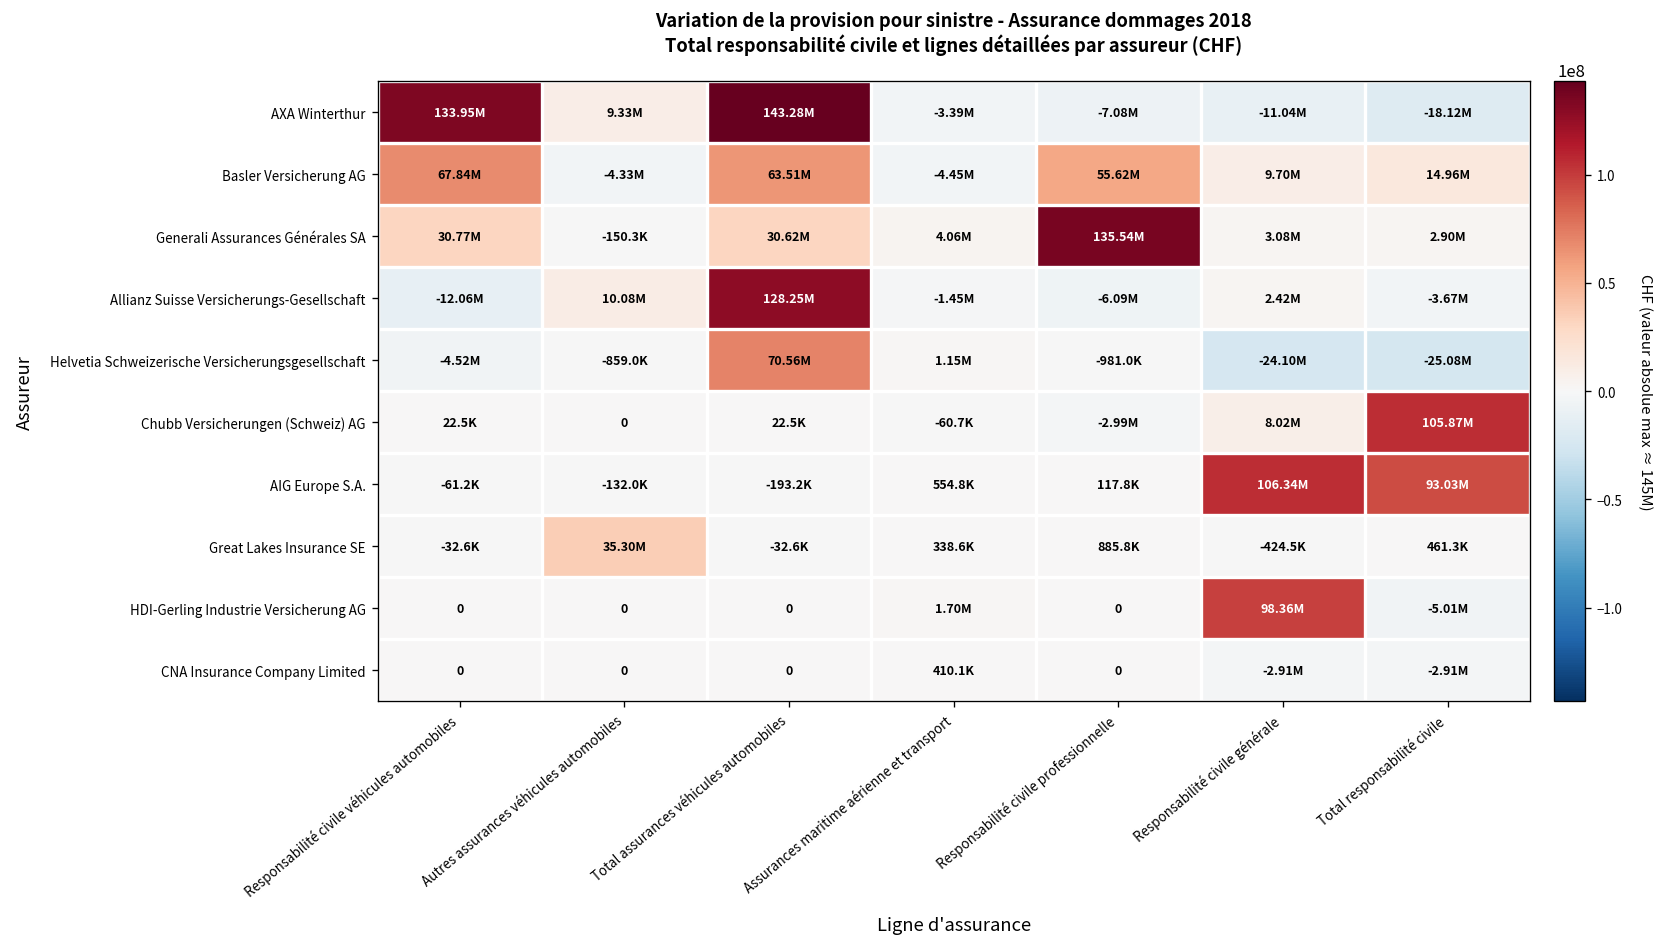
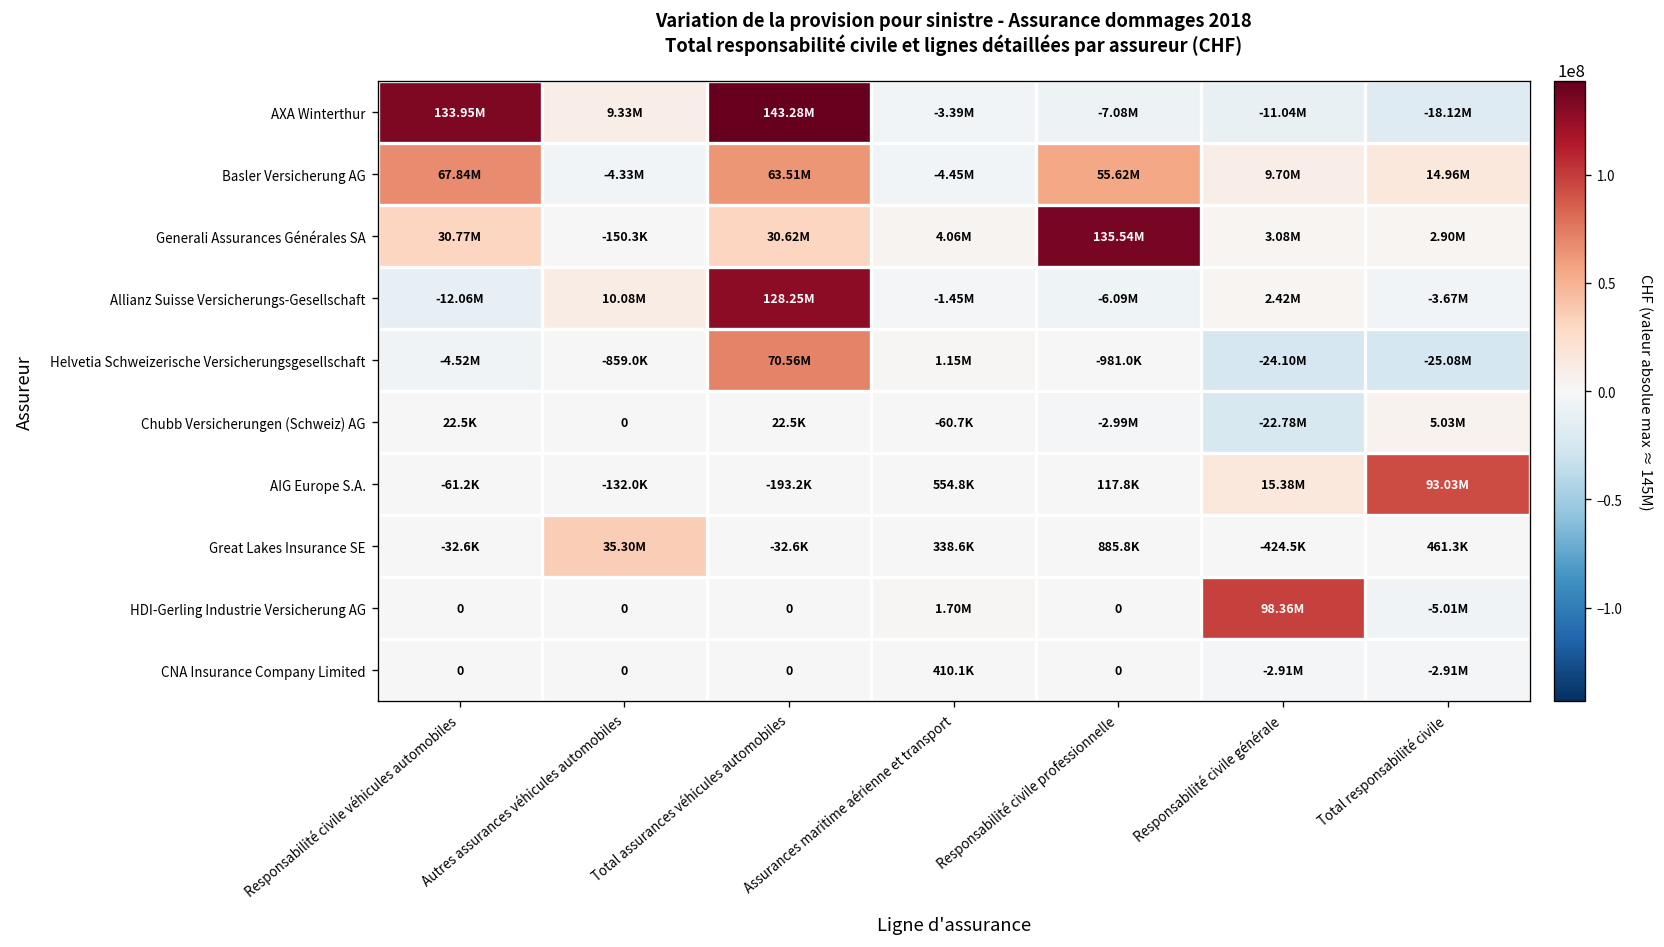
Chubb Versicherungen (Schweiz) AG, Responsabilité civile générale: 8.02M -> -22.78M
Chubb Versicherungen (Schweiz) AG, Total responsabilité civile: 105.87M -> 5.03M
AIG Europe S.A., Responsabilité civile générale: 106.34M -> 15.38M
